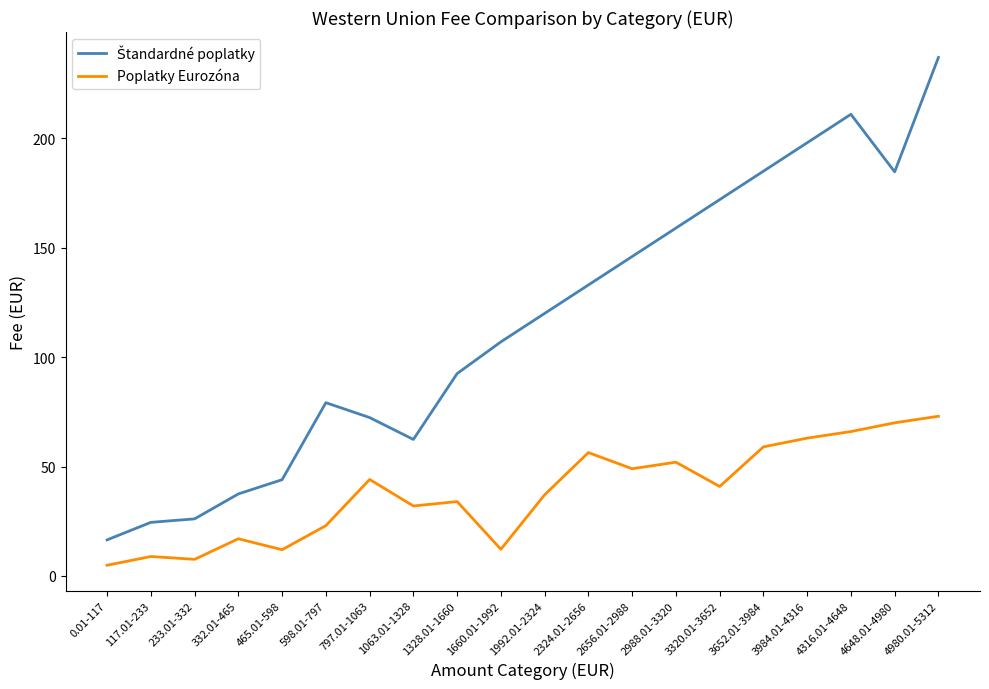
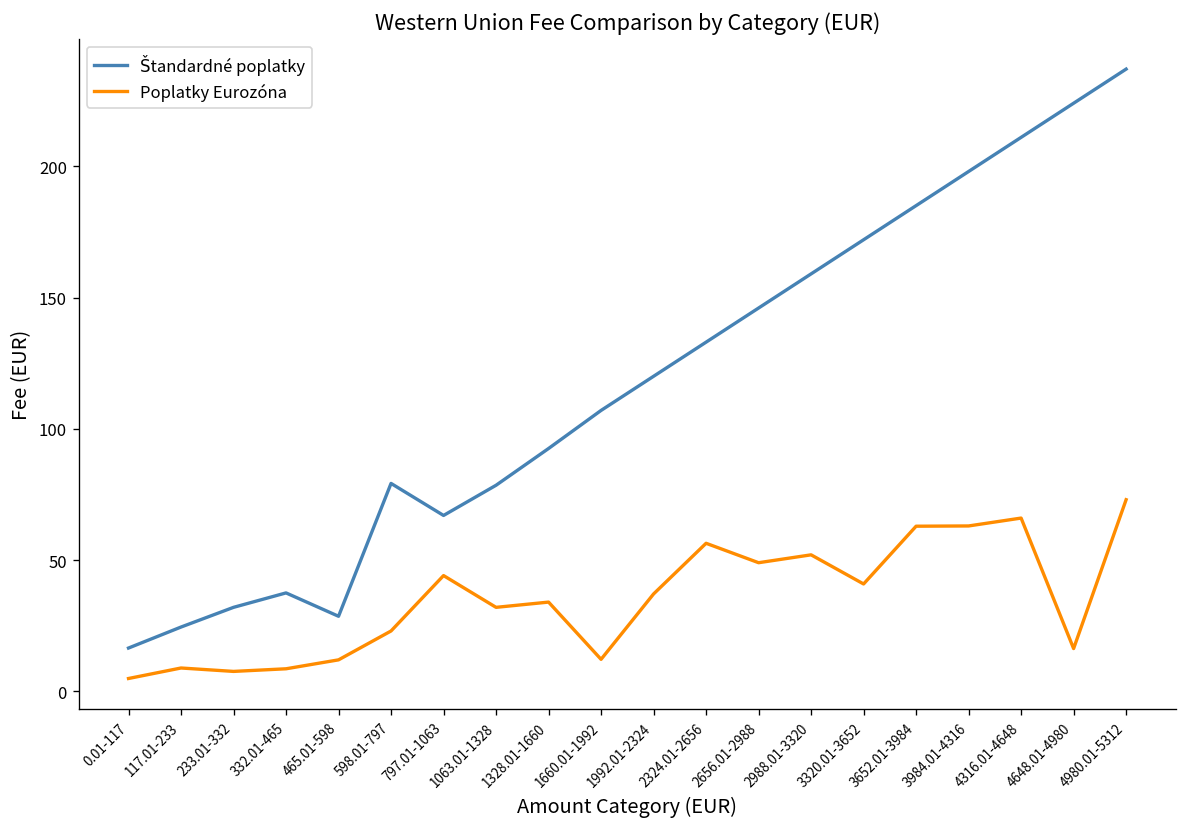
Štandardné poplatky, 233.01-332: 26 -> 32
Poplatky Eurozóna, 332.01-465: 17 -> 9
Štandardné poplatky, 465.01-598: 44 -> 29
Štandardné poplatky, 797.01-1063: 72 -> 67
Štandardné poplatky, 1063.01-1328: 62 -> 79
Poplatky Eurozóna, 3652.01-3984: 59 -> 63
Štandardné poplatky, 4648.01-4980: 185 -> 224
Poplatky Eurozóna, 4648.01-4980: 70 -> 16
